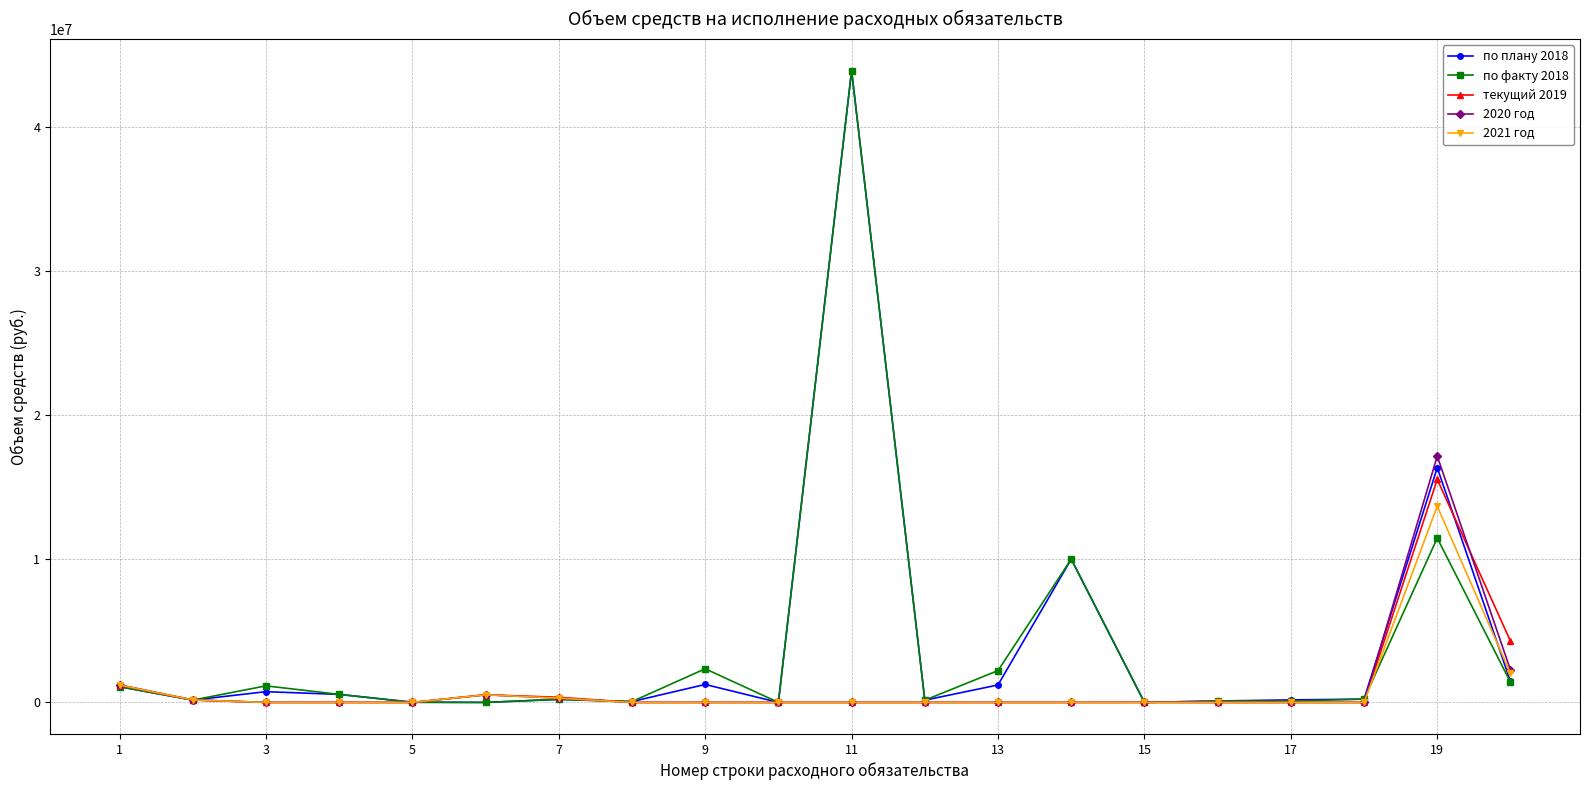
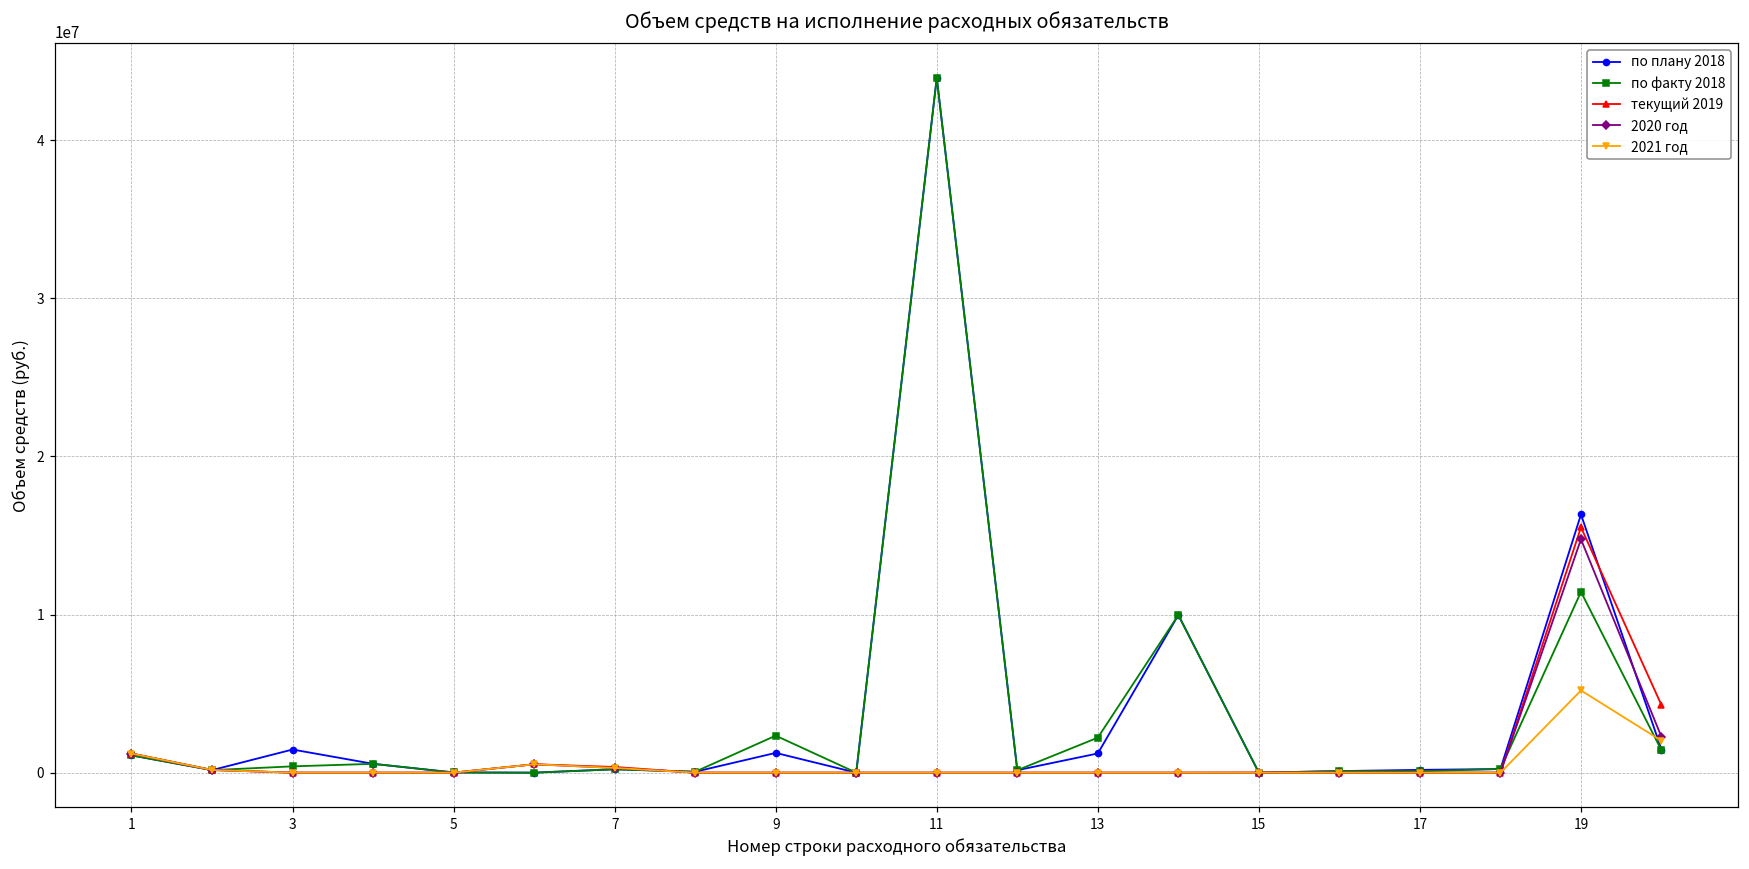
по плану 2018, 3: 700000 -> 1500000
по факту 2018, 3: 1200000 -> 400000
2020 год, 19: 17100000 -> 14800000
2021 год, 19: 13600000 -> 5200000
